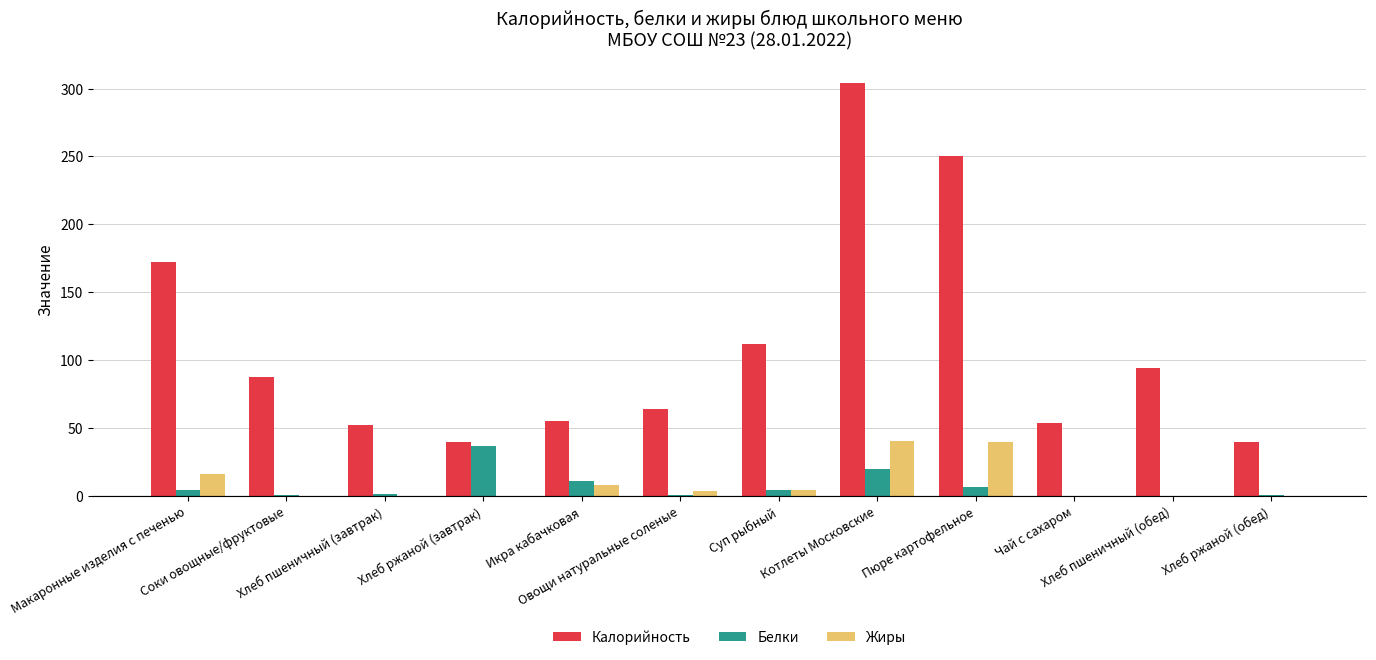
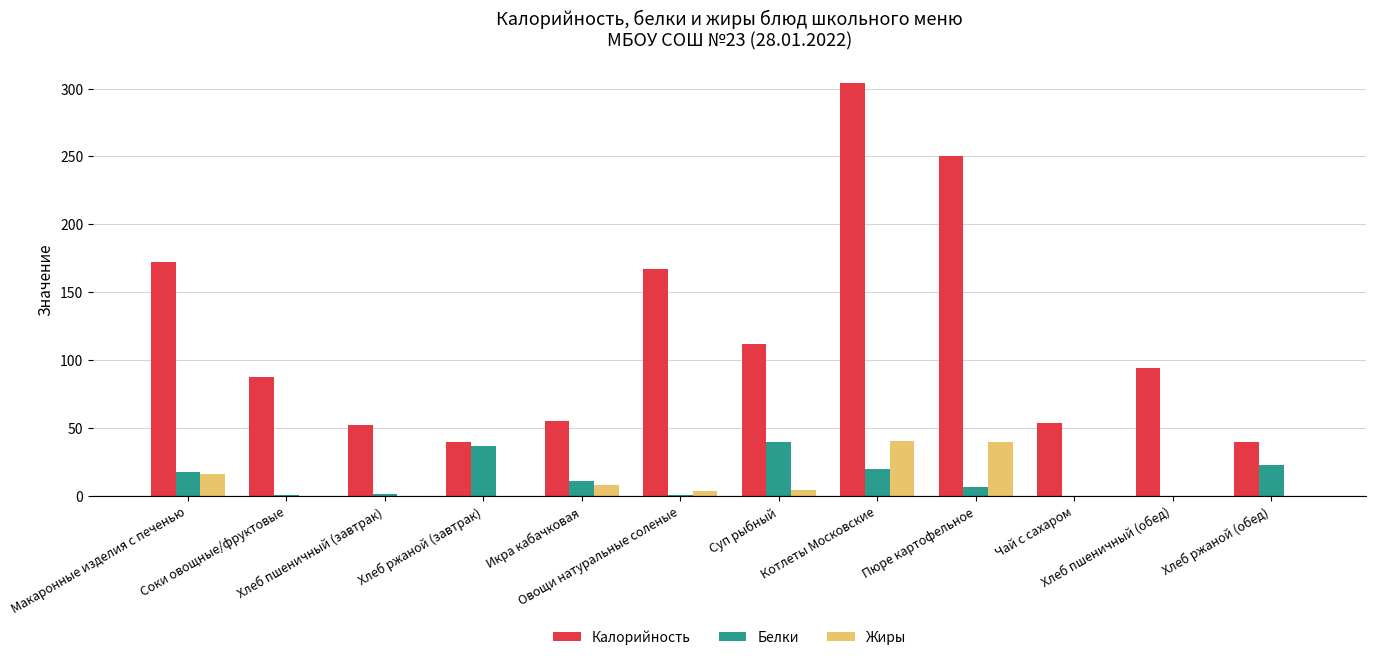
Белки, Макаронные изделия с печенью: 4 -> 18
Калорийность, Овощи натуральные соленые: 64 -> 167
Белки, Суп рыбный: 4 -> 40
Белки, Хлеб ржаной (обед): 1 -> 23
